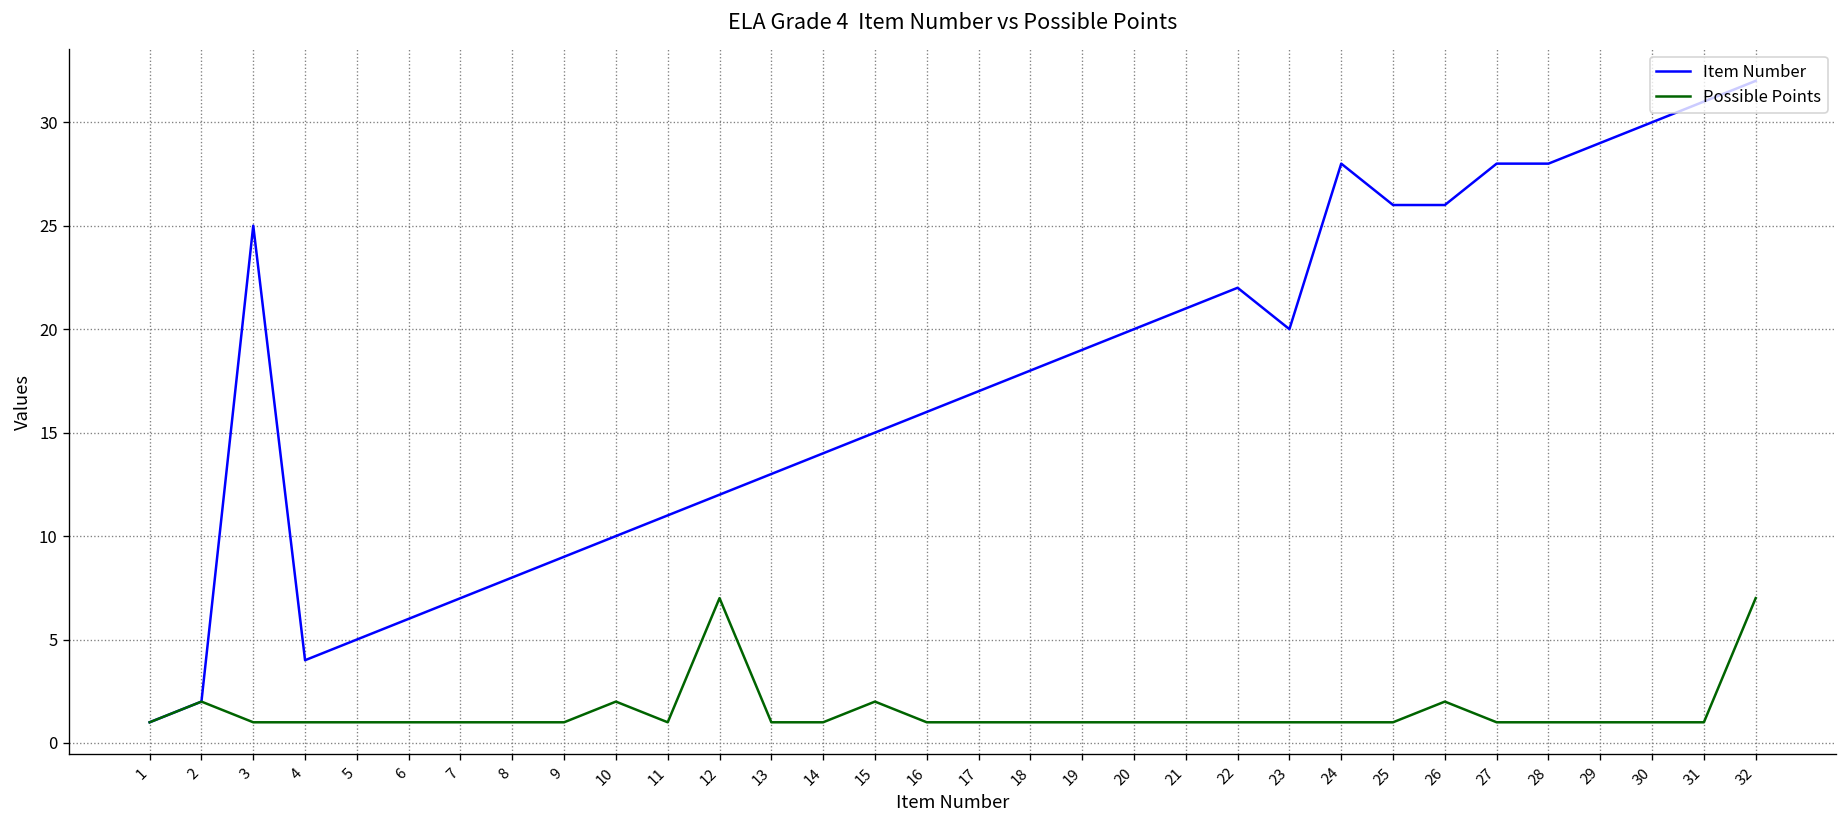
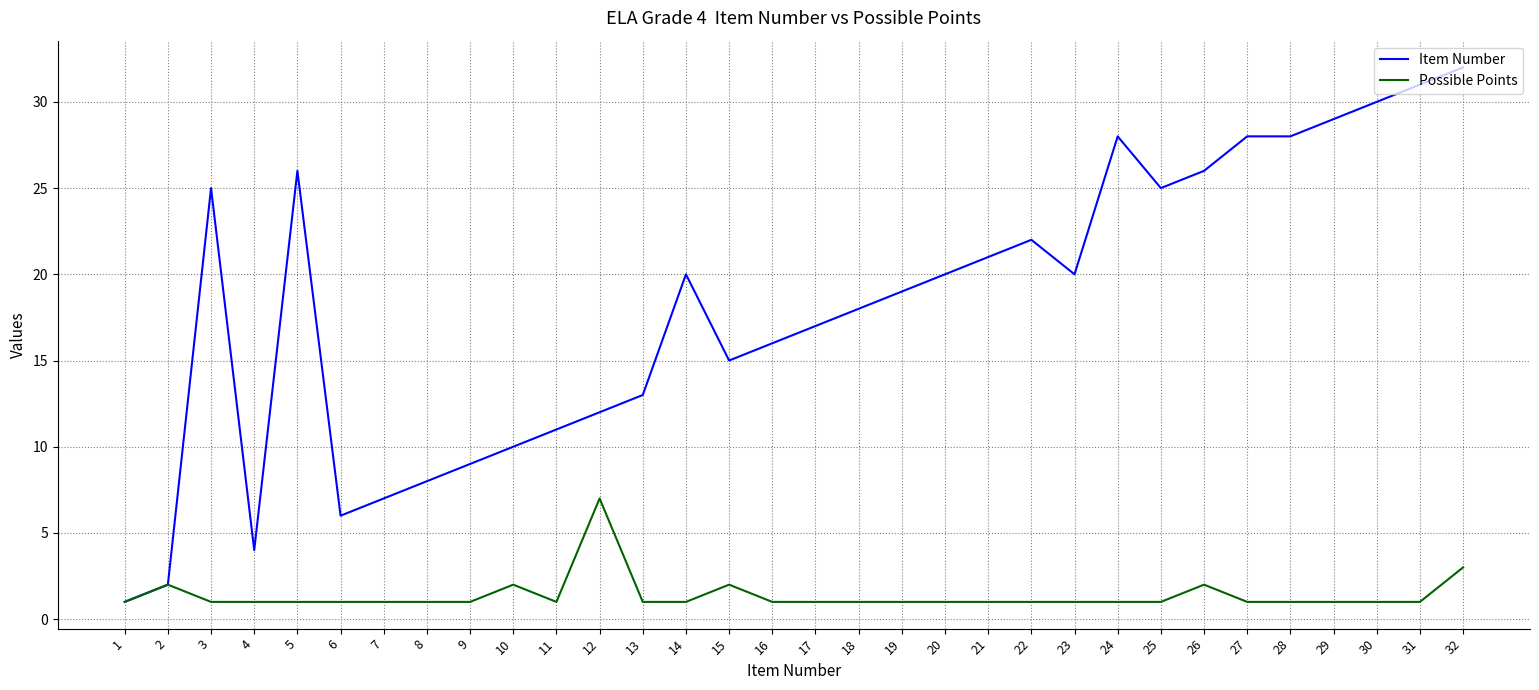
Item Number, 5: 5 -> 26
Item Number, 14: 14 -> 20
Item Number, 25: 26 -> 25
Possible Points, 32: 7 -> 3
